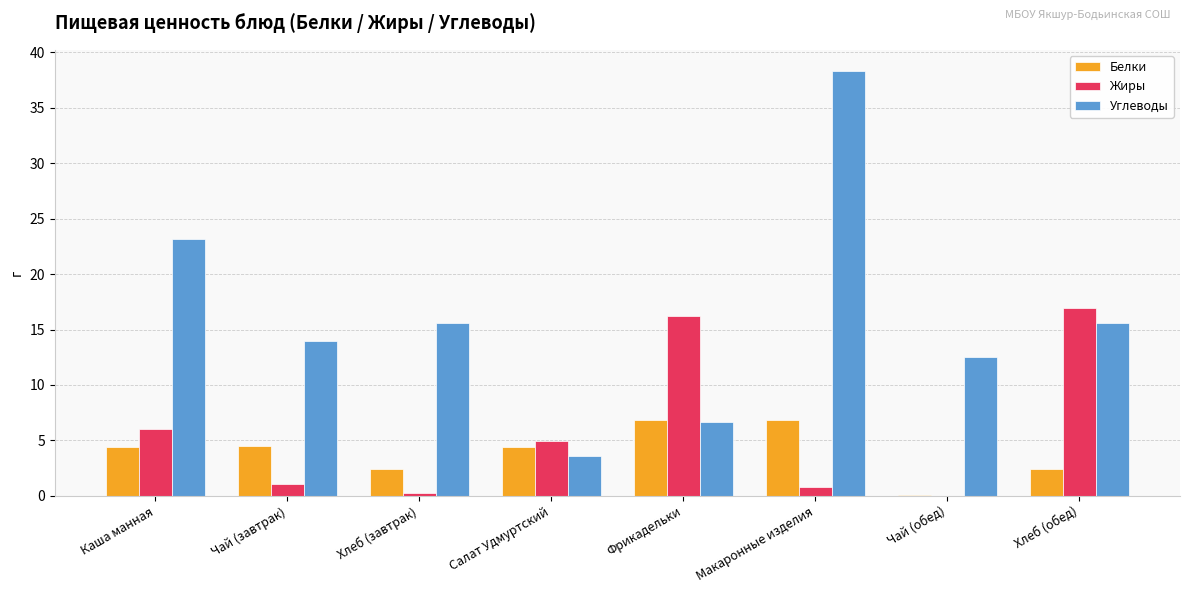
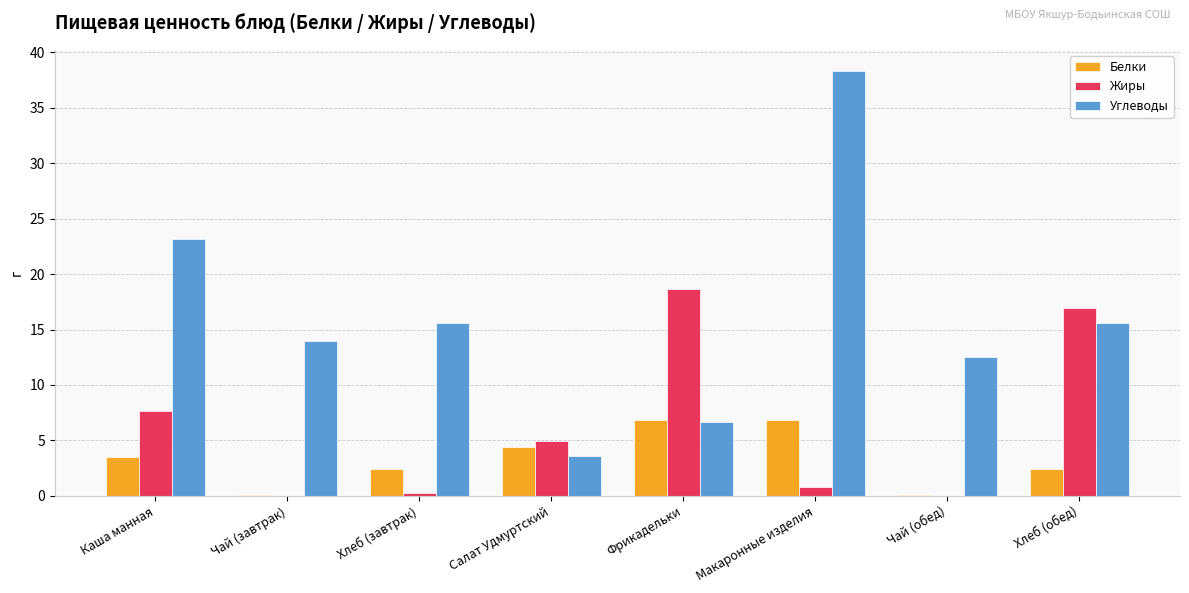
Белки, Каша манная: 4.4 -> 3.5
Жиры, Каша манная: 6.1 -> 7.7
Белки, Чай (завтрак): 4.5 -> 0.1
Жиры, Чай (завтрак): 1.0 -> 0.0
Жиры, Фрикадельки: 16.3 -> 18.7
